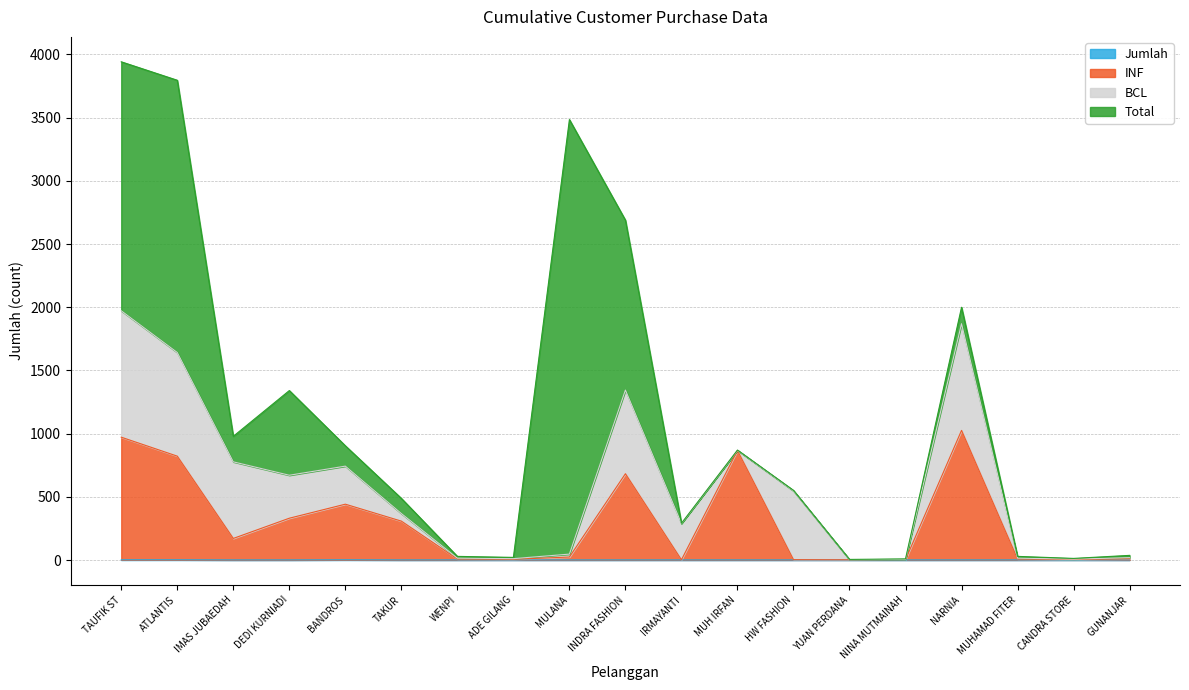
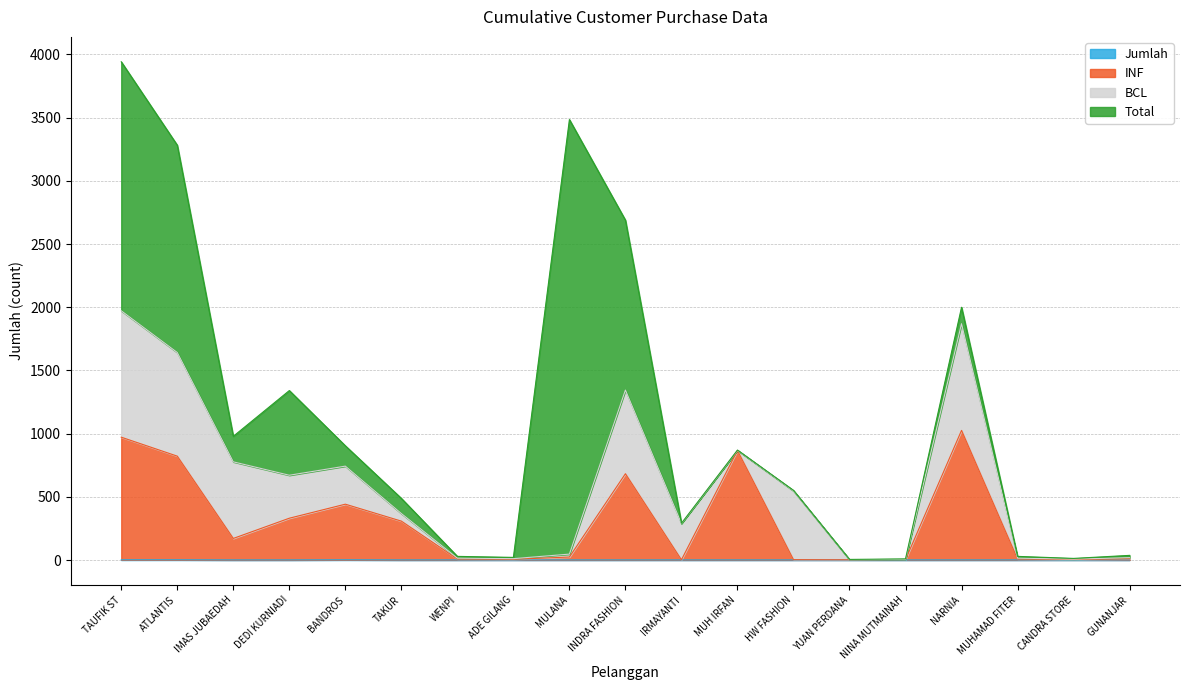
Total, ATLANTIS: 2150 -> 1640
